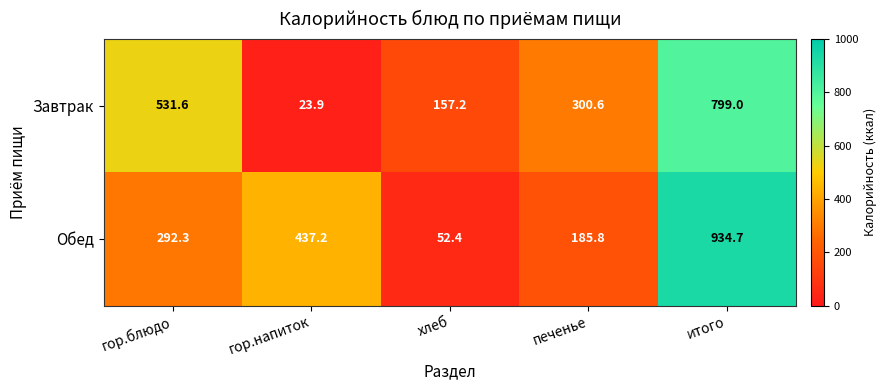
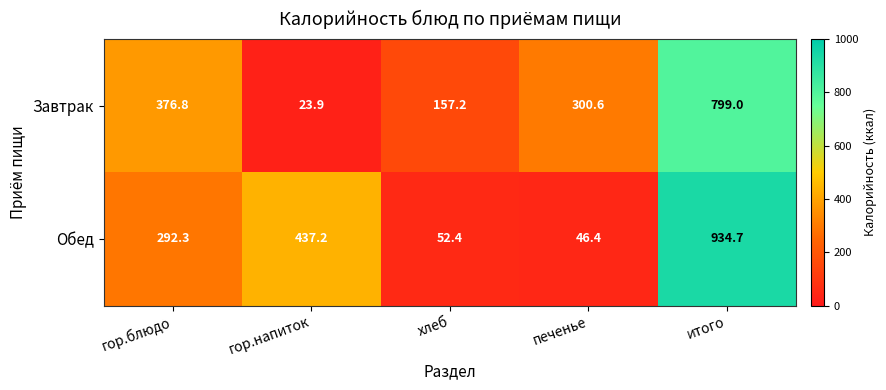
Завтрак, гор.блюдо: 531.6 -> 376.8
Обед, печенье: 185.8 -> 46.4
